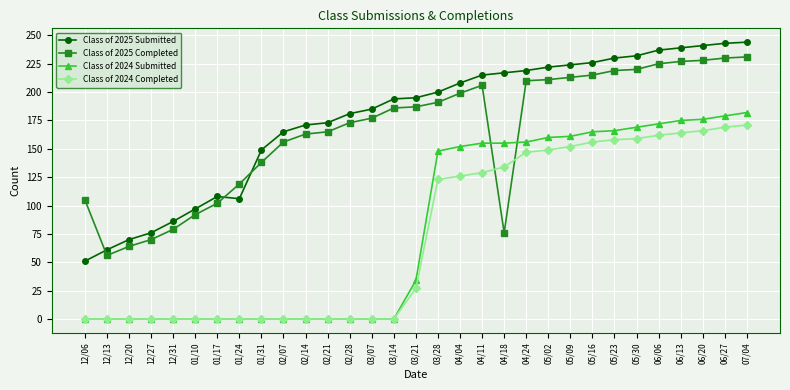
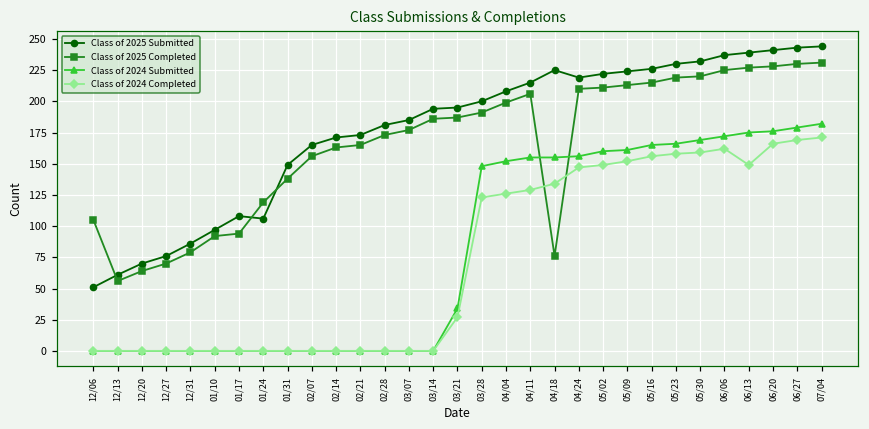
Class of 2025 Completed, 01/17: 102 -> 94
Class of 2025 Submitted, 04/18: 217 -> 225
Class of 2024 Completed, 06/13: 164 -> 149
